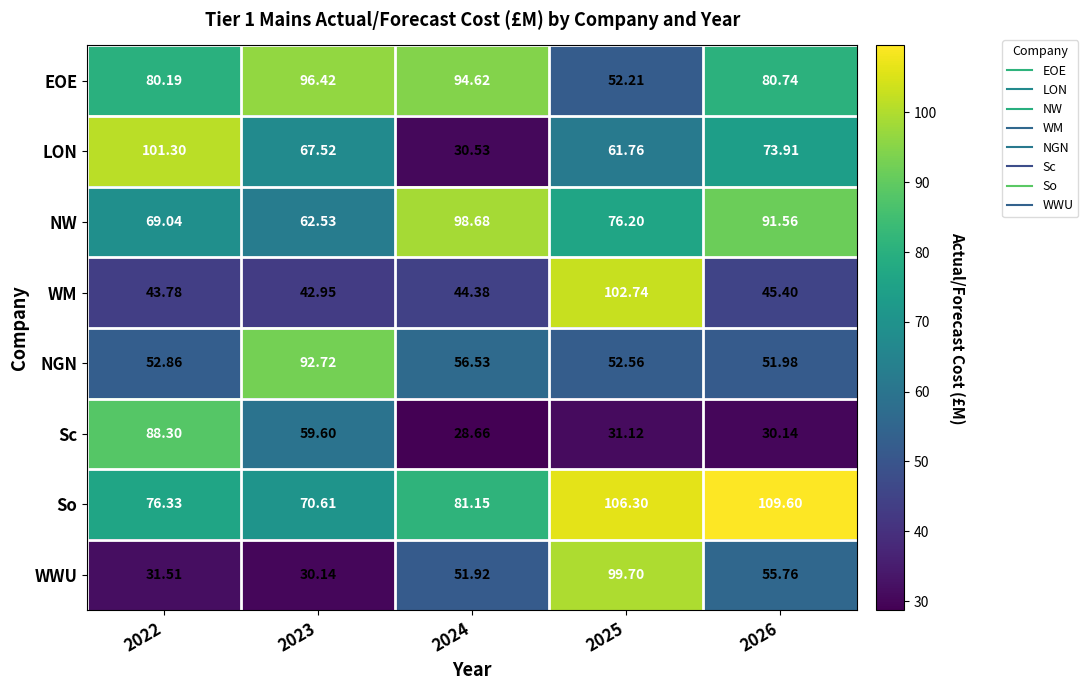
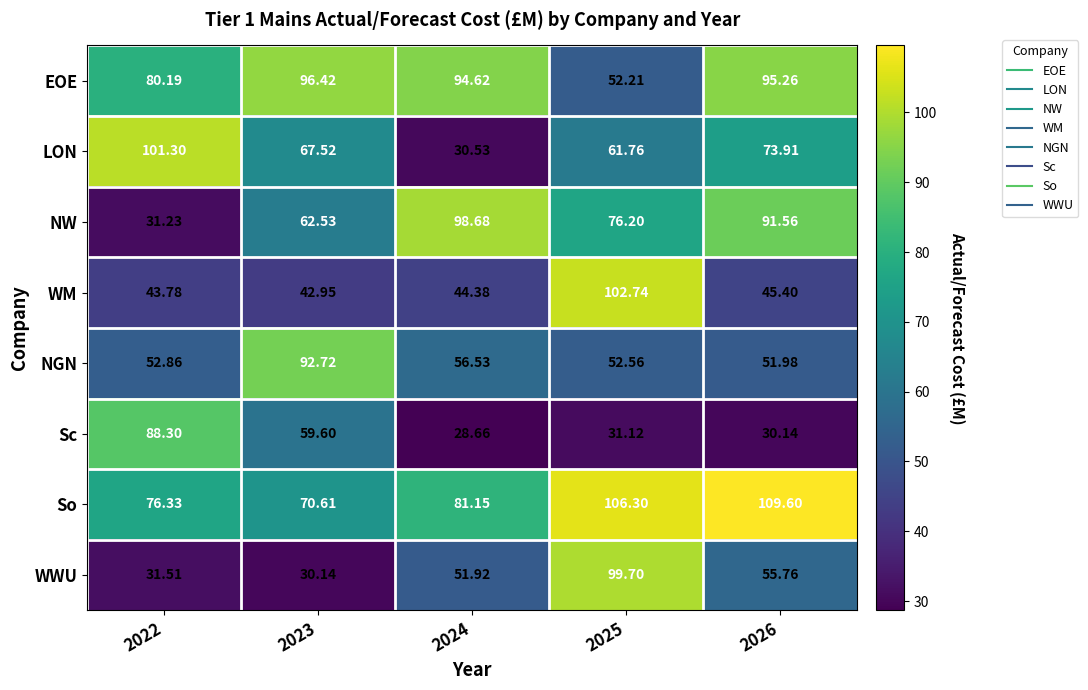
EOE, 2026: 80.74 -> 95.26
NW, 2022: 69.04 -> 31.23
